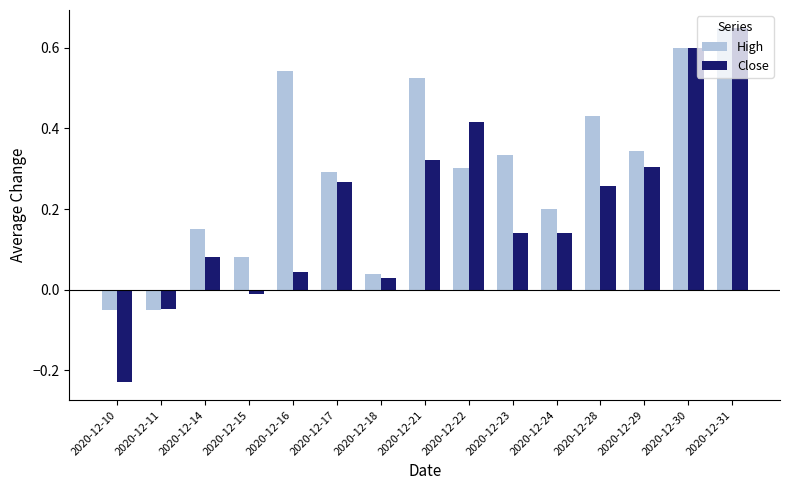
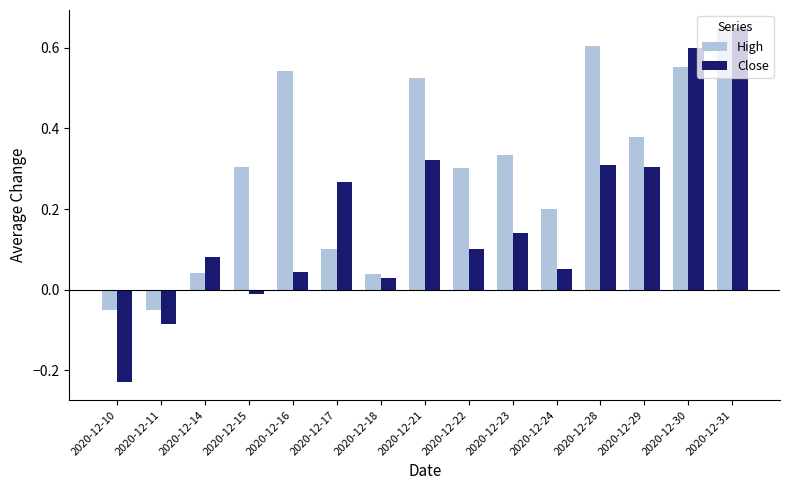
Close, 2020-12-11: -0.05 -> -0.09
High, 2020-12-14: 0.15 -> 0.04
High, 2020-12-15: 0.08 -> 0.30
High, 2020-12-17: 0.29 -> 0.10
Close, 2020-12-22: 0.42 -> 0.10
Close, 2020-12-24: 0.14 -> 0.05
High, 2020-12-28: 0.43 -> 0.60
Close, 2020-12-28: 0.26 -> 0.31
High, 2020-12-29: 0.34 -> 0.38
High, 2020-12-30: 0.60 -> 0.55
